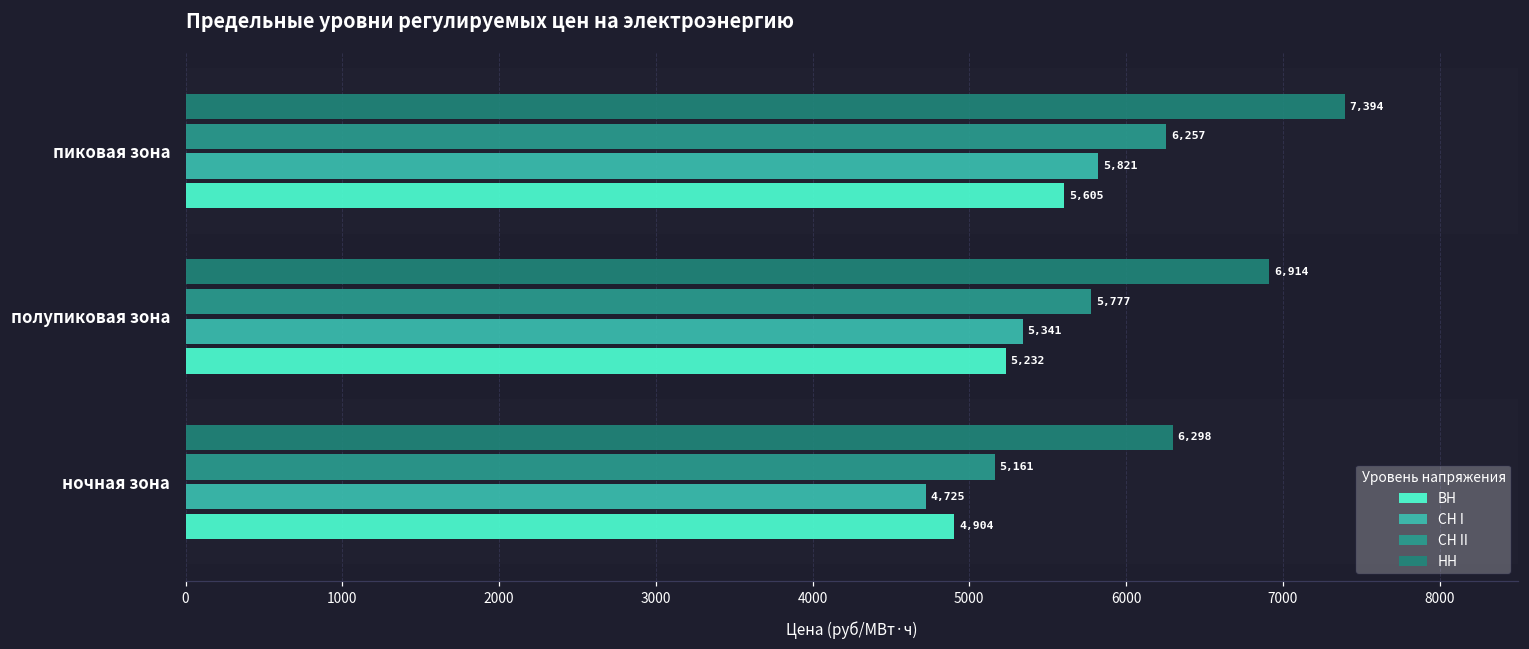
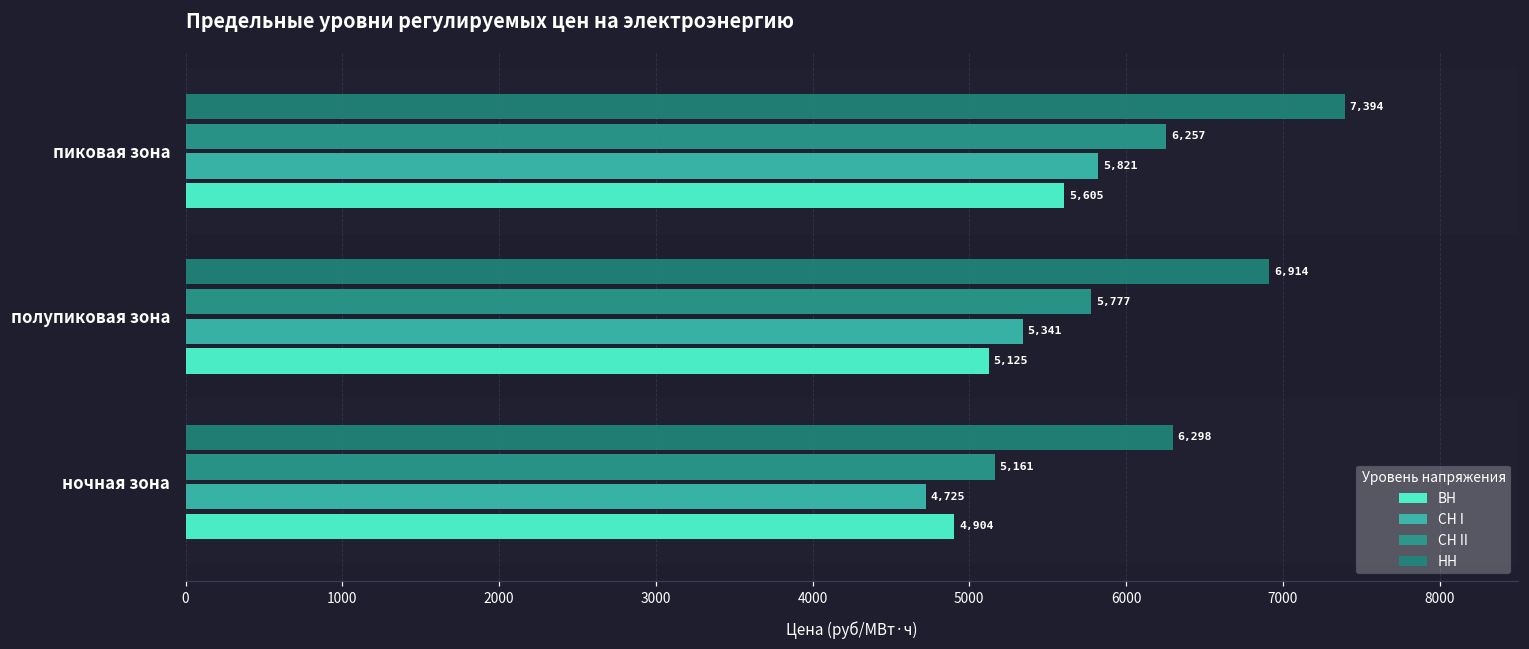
ВН, полупиковая зона: 5,232 -> 5,125
